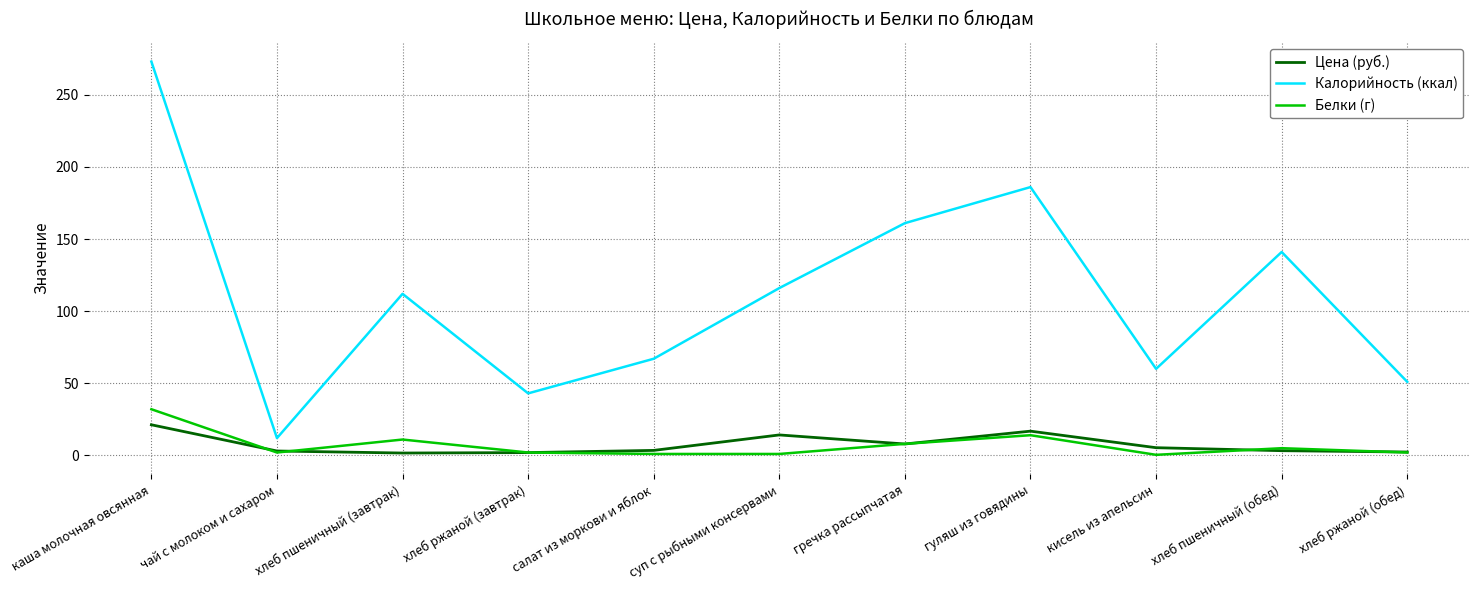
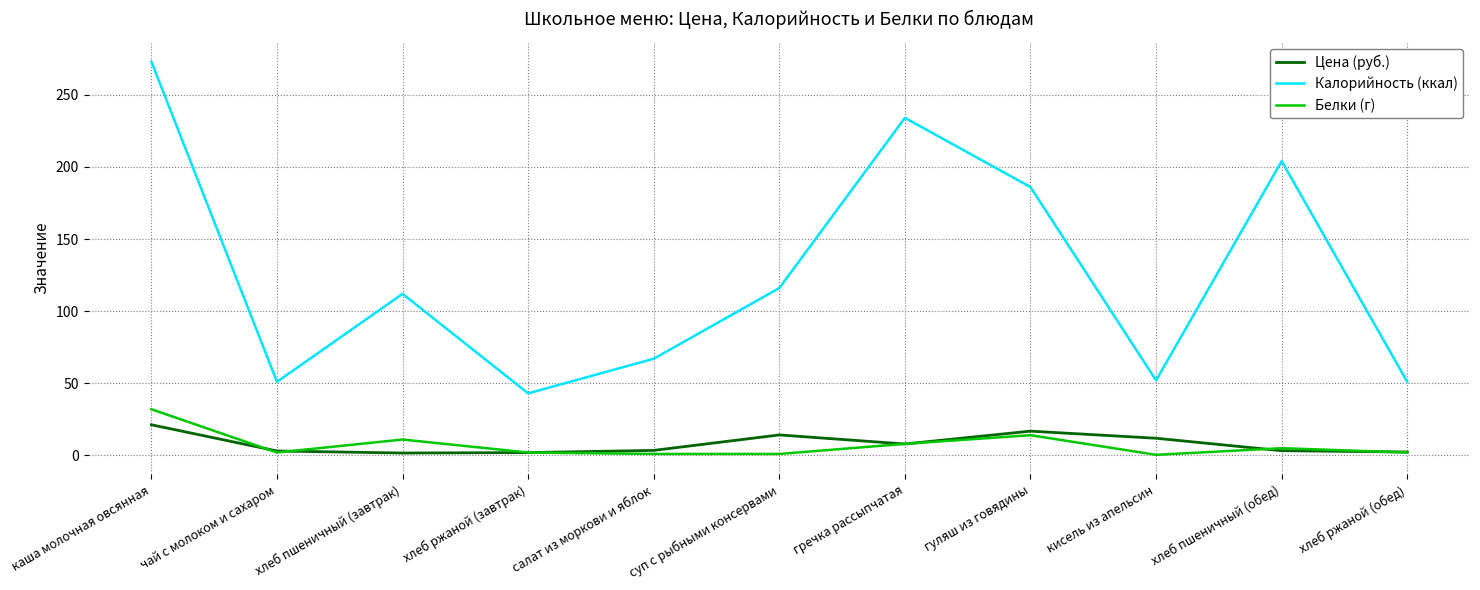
Калорийность (ккал), чай с молоком и сахаром: 12 -> 51
Калорийность (ккал), гречка рассыпчатая: 161 -> 234
Цена (руб.), кисель из апельсин: 5 -> 12
Калорийность (ккал), кисель из апельсин: 60 -> 52
Калорийность (ккал), хлеб пшеничный (обед): 141 -> 204
